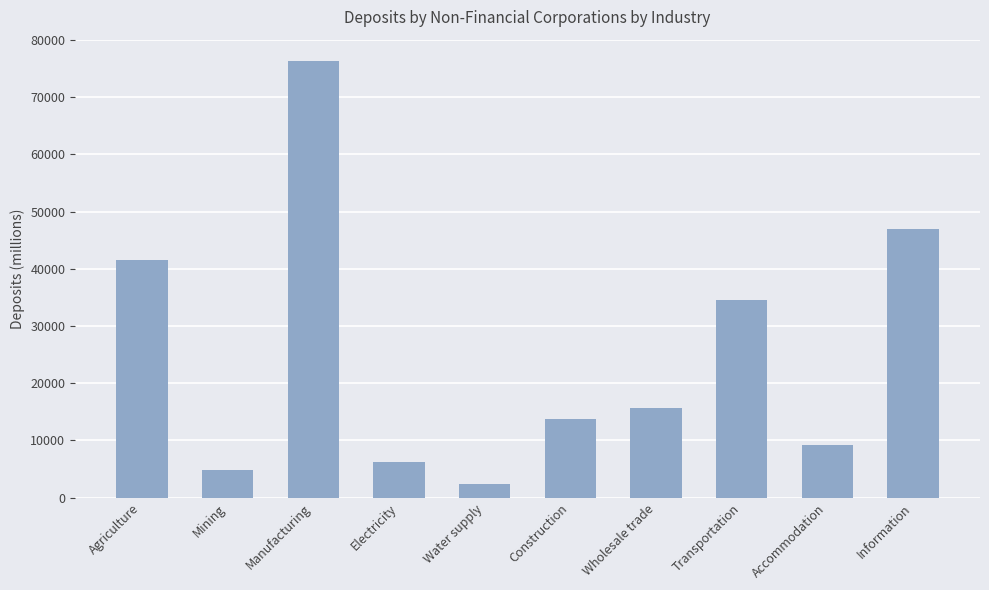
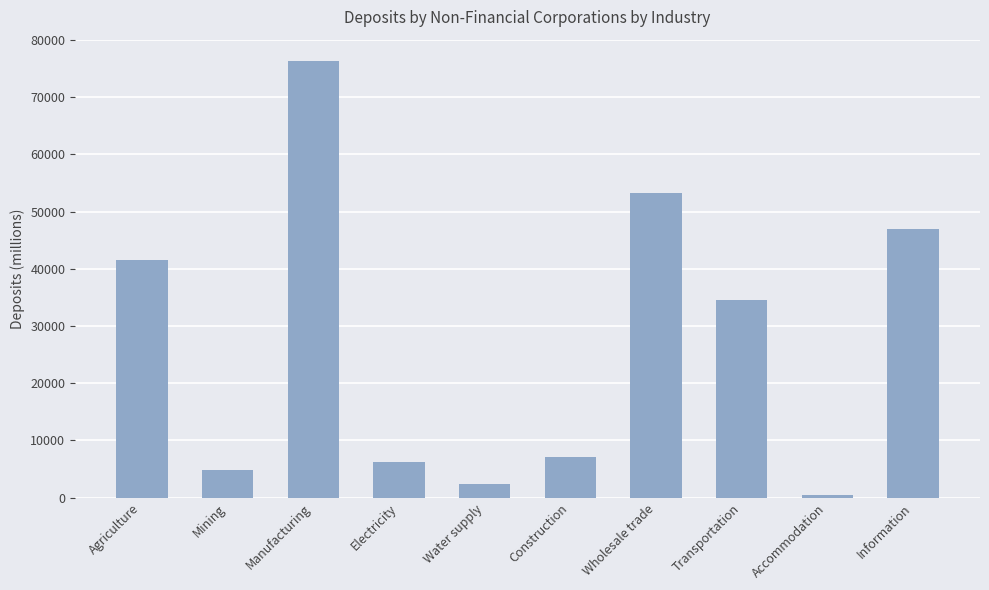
Construction: 14000 -> 7000
Wholesale trade: 16000 -> 53000
Accommodation: 9000 -> 0
